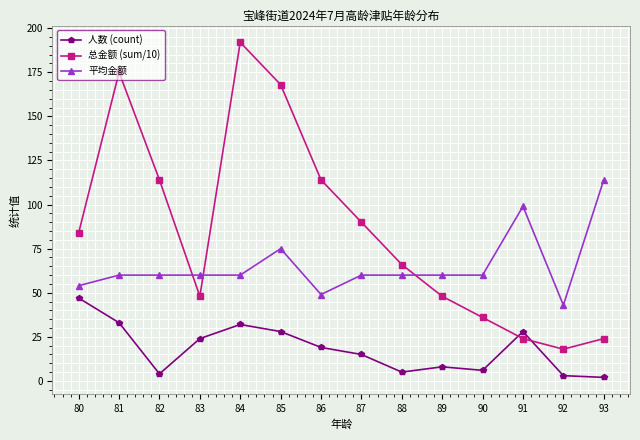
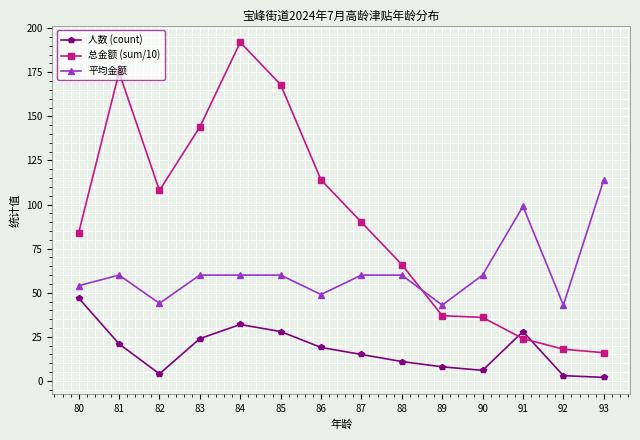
人数 (count), 81: 33 -> 21
总金额 (sum/10), 82: 114 -> 108
平均金额, 82: 60 -> 44
总金额 (sum/10), 83: 48 -> 144
平均金额, 85: 75 -> 60
人数 (count), 88: 5 -> 11
总金额 (sum/10), 89: 48 -> 37
平均金额, 89: 60 -> 43
总金额 (sum/10), 93: 24 -> 16
